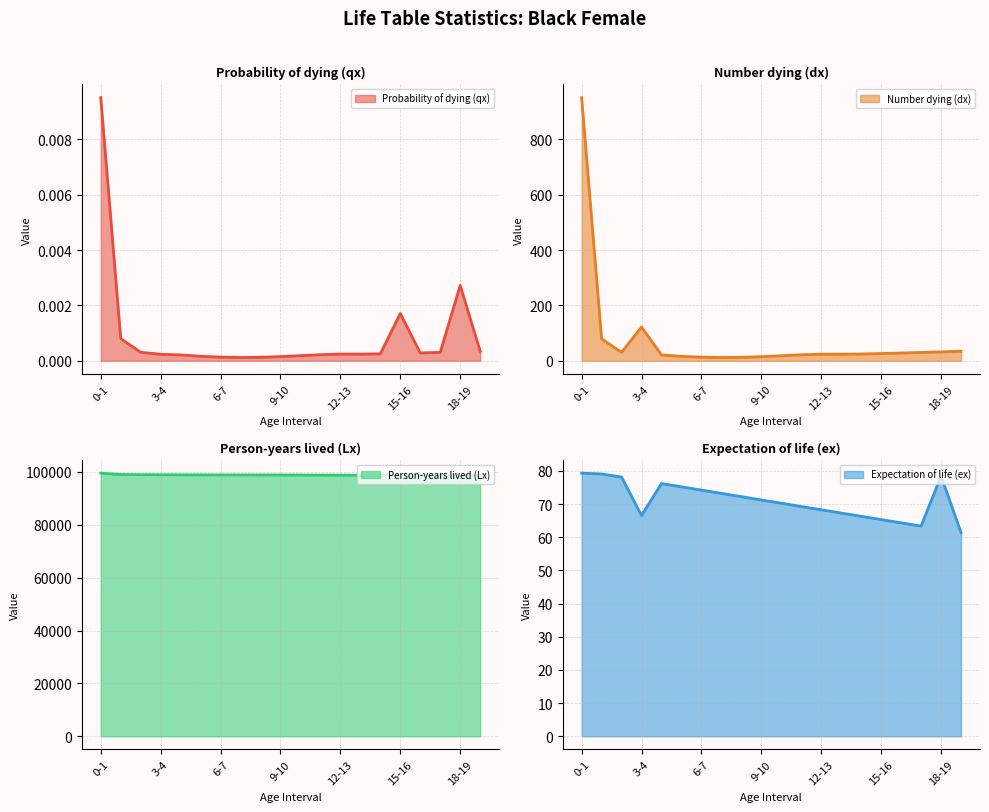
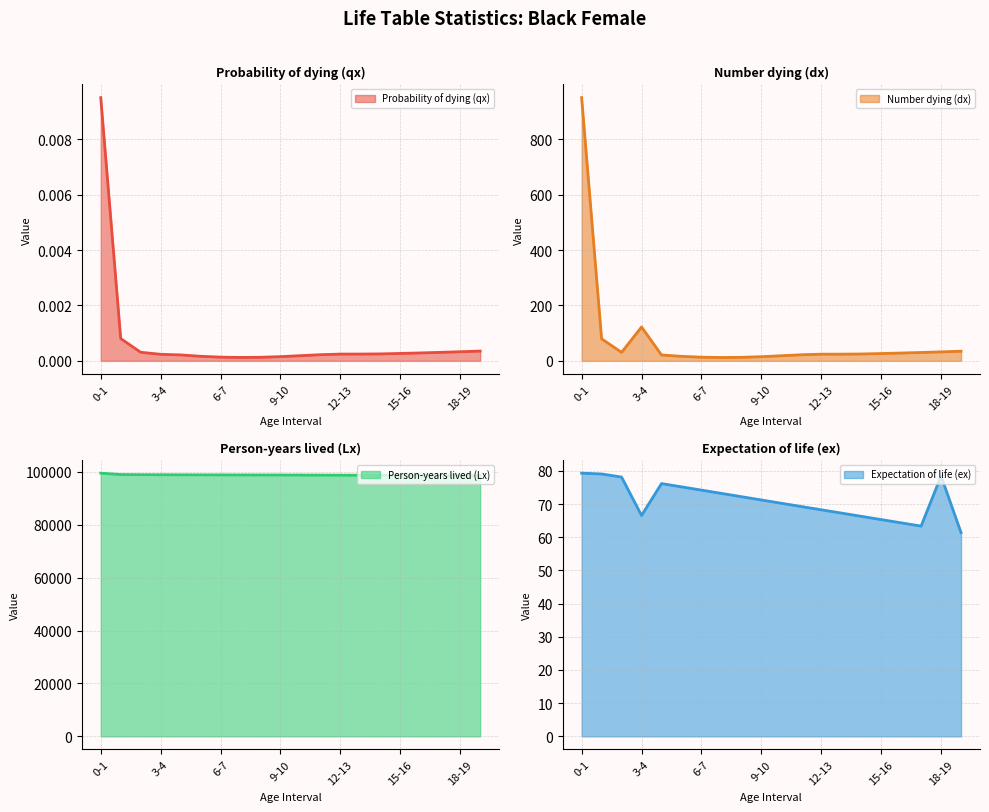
Probability of dying (qx), 15-16: 0.0017 -> 0.0003
Probability of dying (qx), 18-19: 0.0027 -> 0.0003
